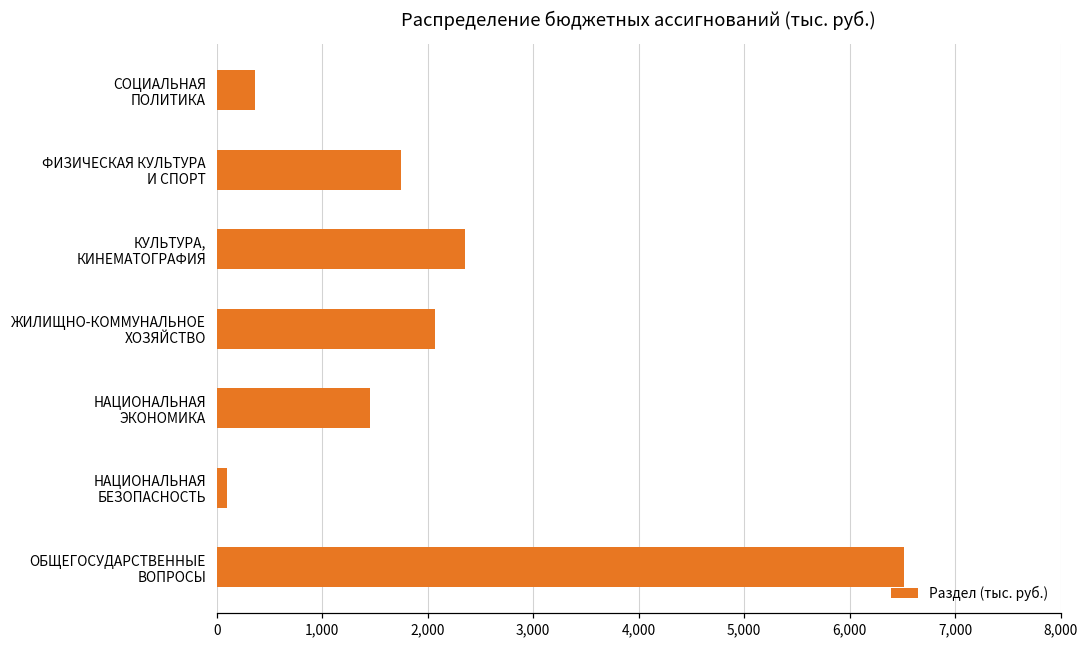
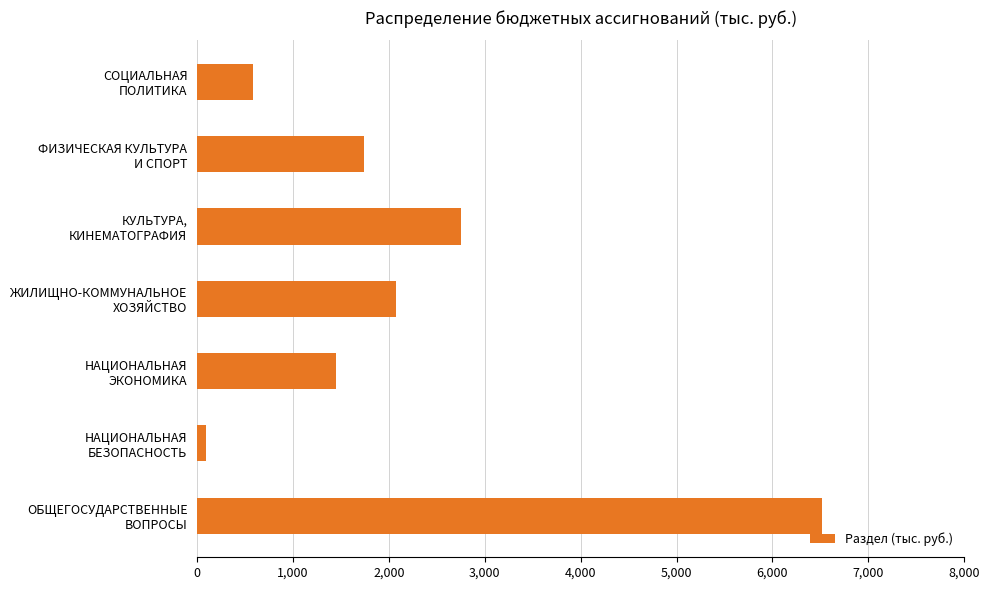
СОЦИАЛЬНАЯ ПОЛИТИКА: 400 -> 600
КУЛЬТУРА, КИНЕМАТОГРАФИЯ: 2,400 -> 2,800
